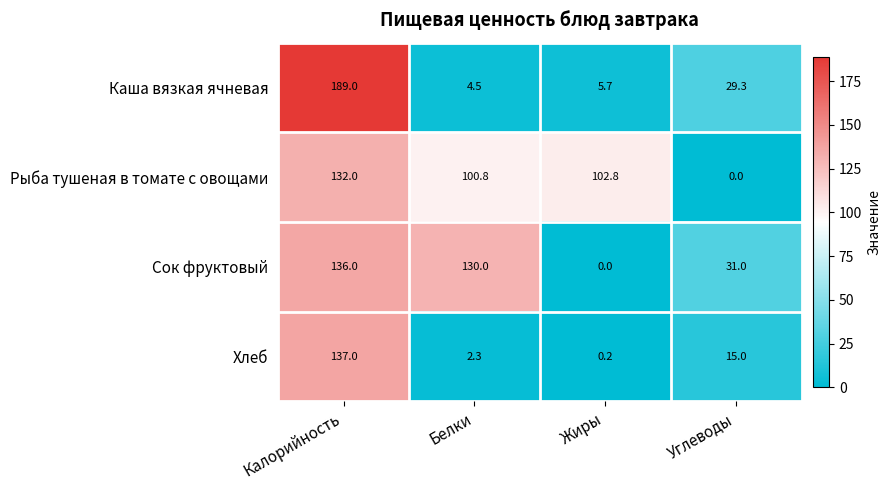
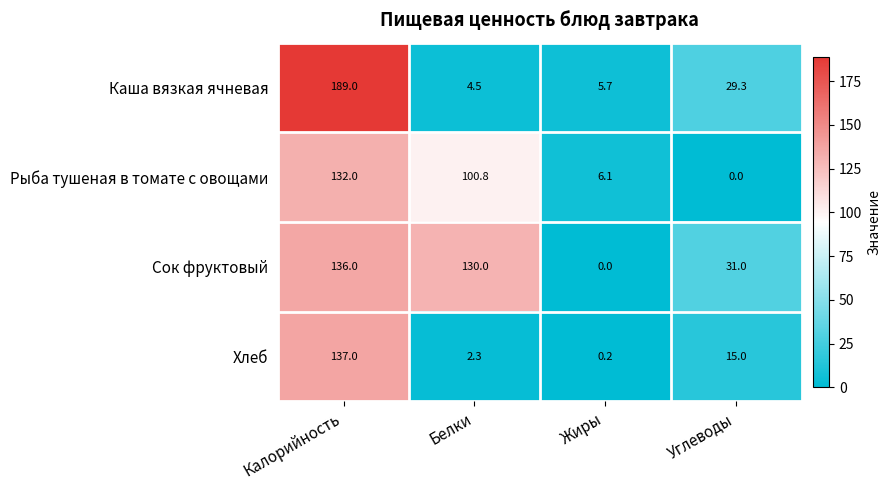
Рыба тушеная в томате с овощами, Жиры: 102.8 -> 6.1
